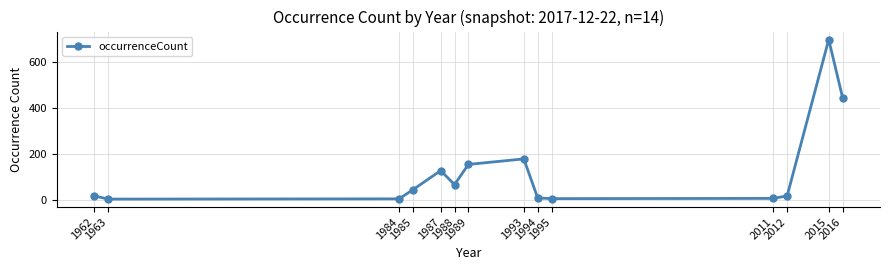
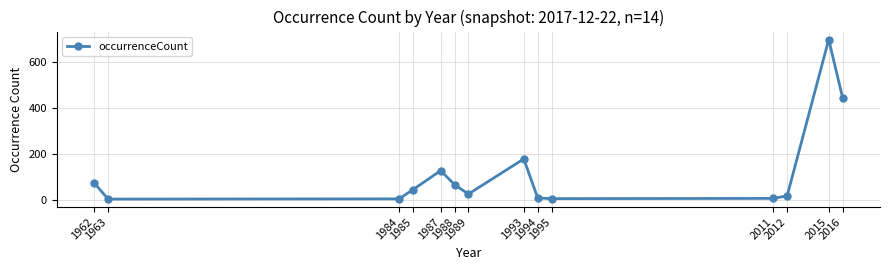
1962: 20 -> 80
1989: 160 -> 30
